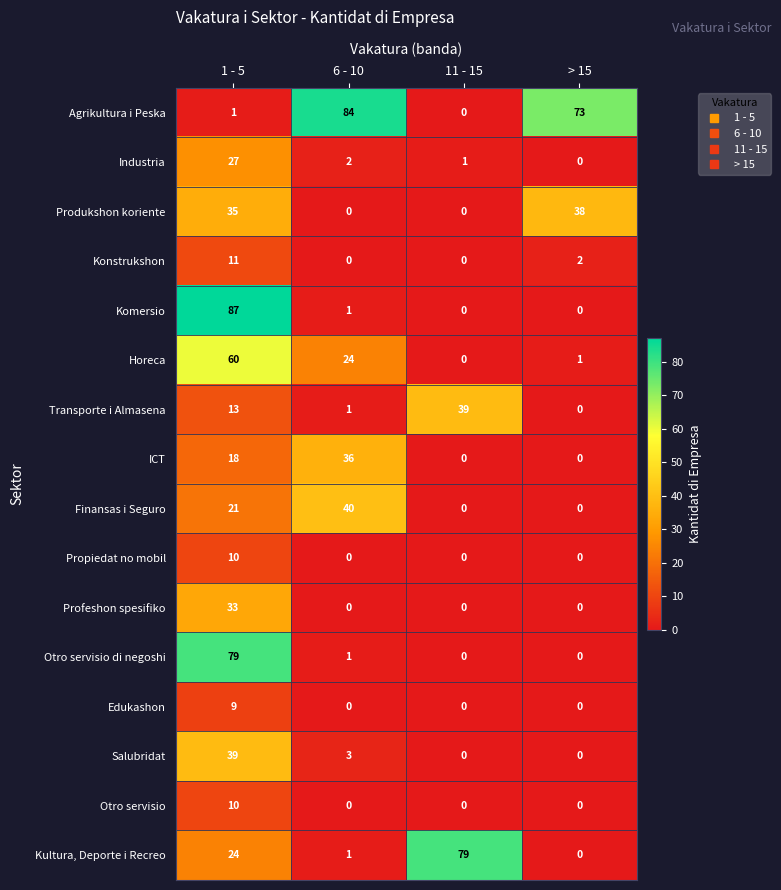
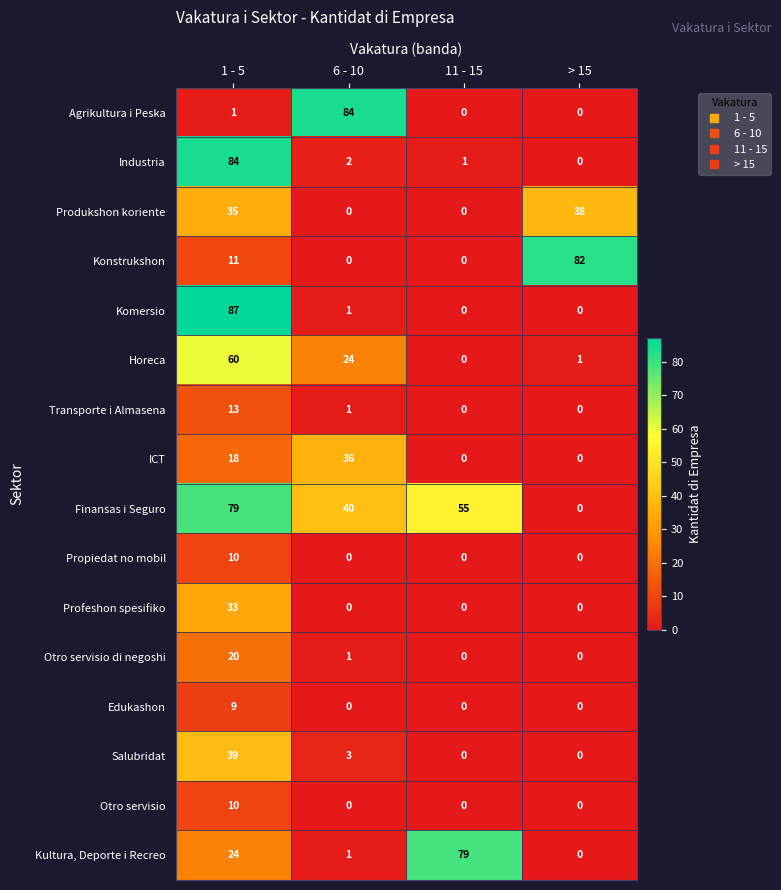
Agrikultura i Peska, > 15: 73 -> 0
Industria, 1 - 5: 27 -> 84
Konstrukshon, > 15: 2 -> 82
Transporte i Almasena, 11 - 15: 39 -> 0
Finansas i Seguro, 1 - 5: 21 -> 79
Finansas i Seguro, 11 - 15: 0 -> 55
Otro servisio di negoshi, 1 - 5: 79 -> 20
